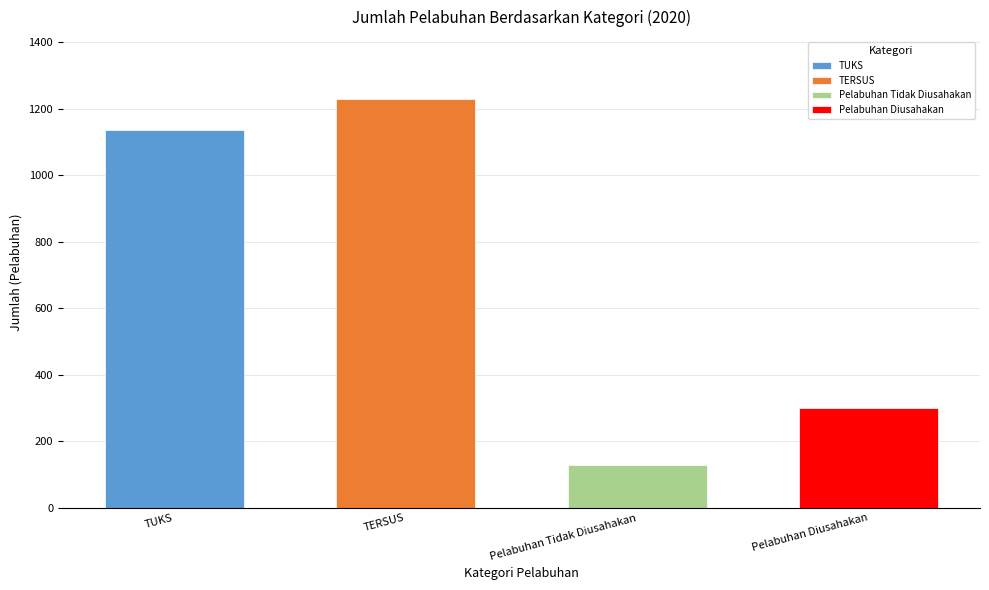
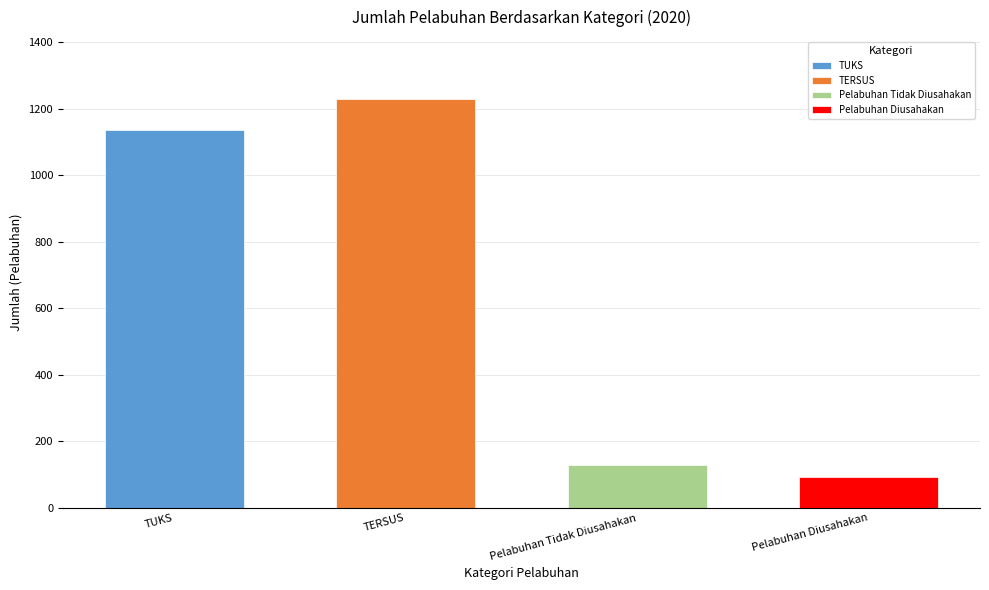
Pelabuhan Diusahakan: 300 -> 90
